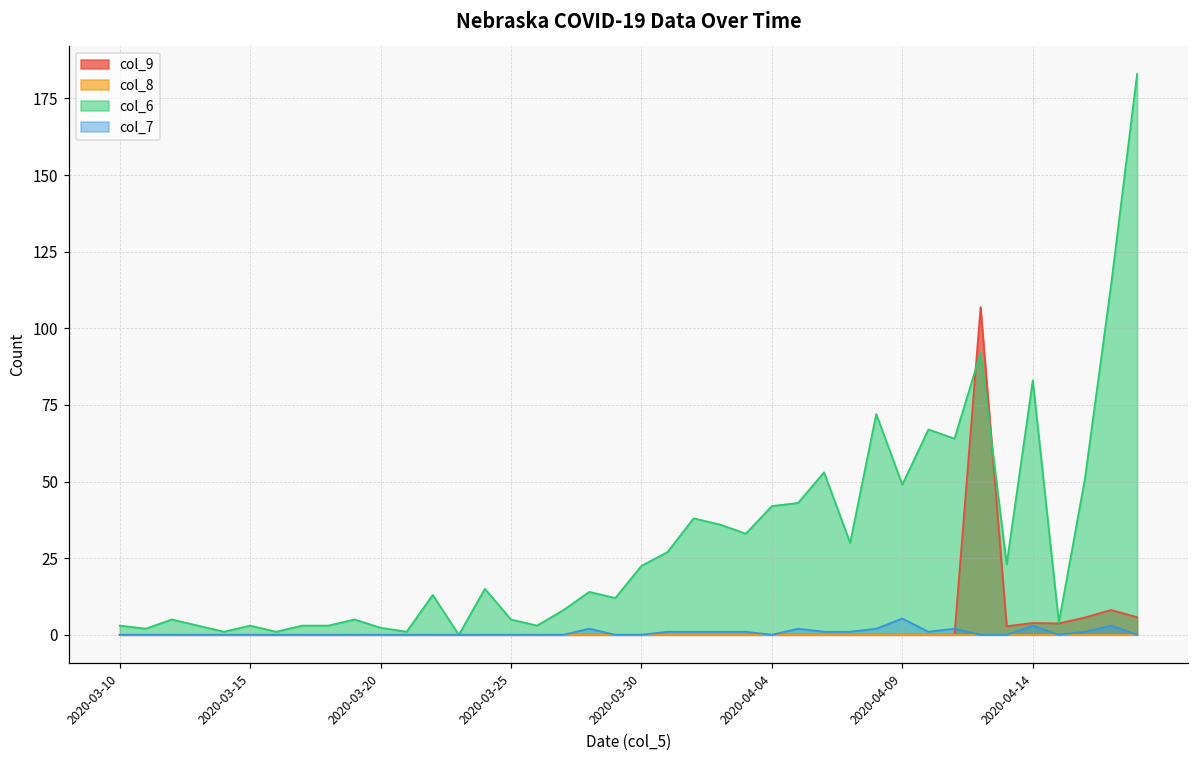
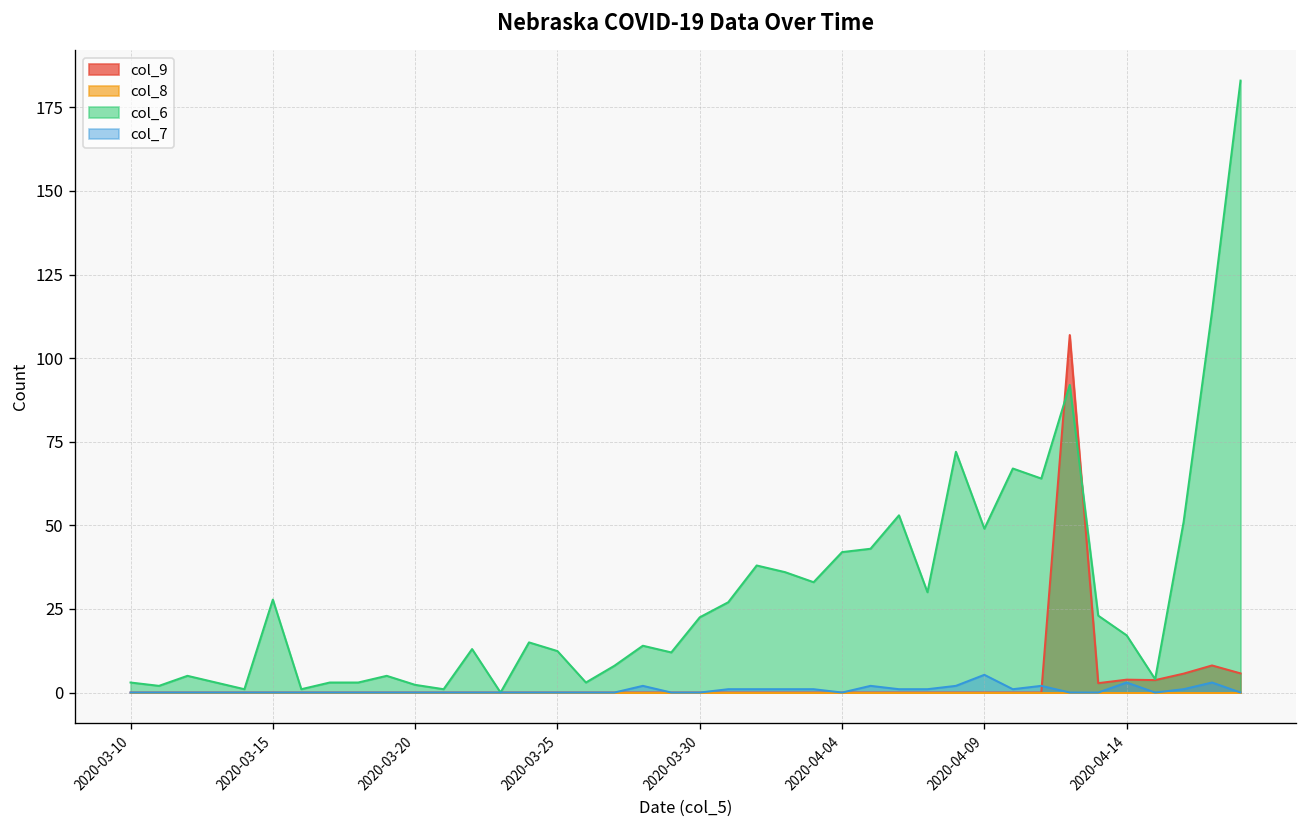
col_6, 2020-03-15: 3 -> 28
col_6, 2020-03-25: 5 -> 12
col_6, 2020-04-14: 83 -> 17
